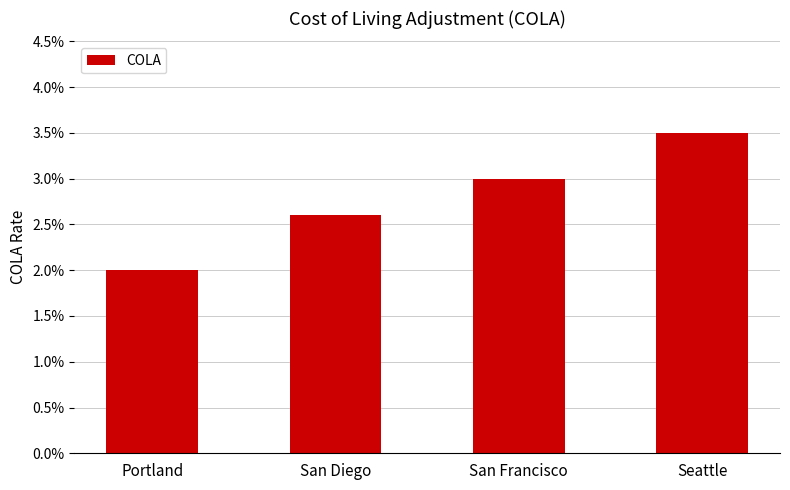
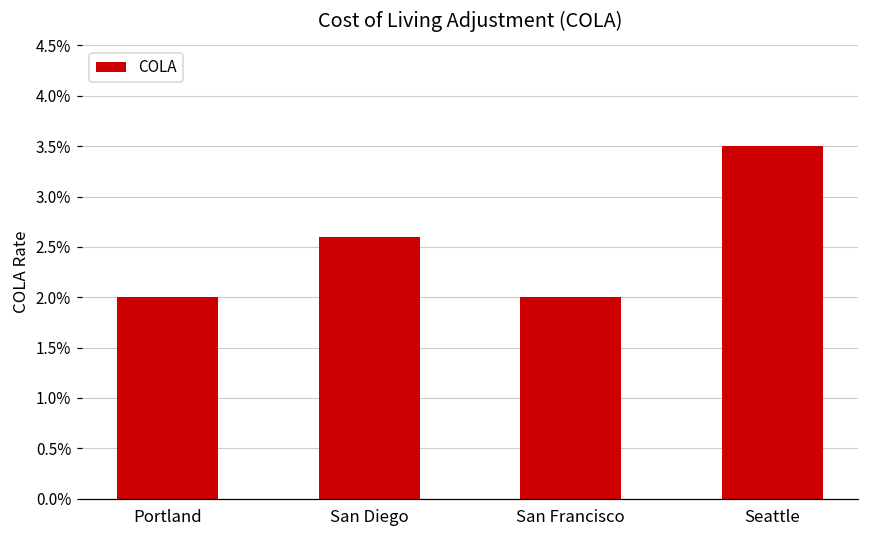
San Francisco: 3.0% -> 2.0%
